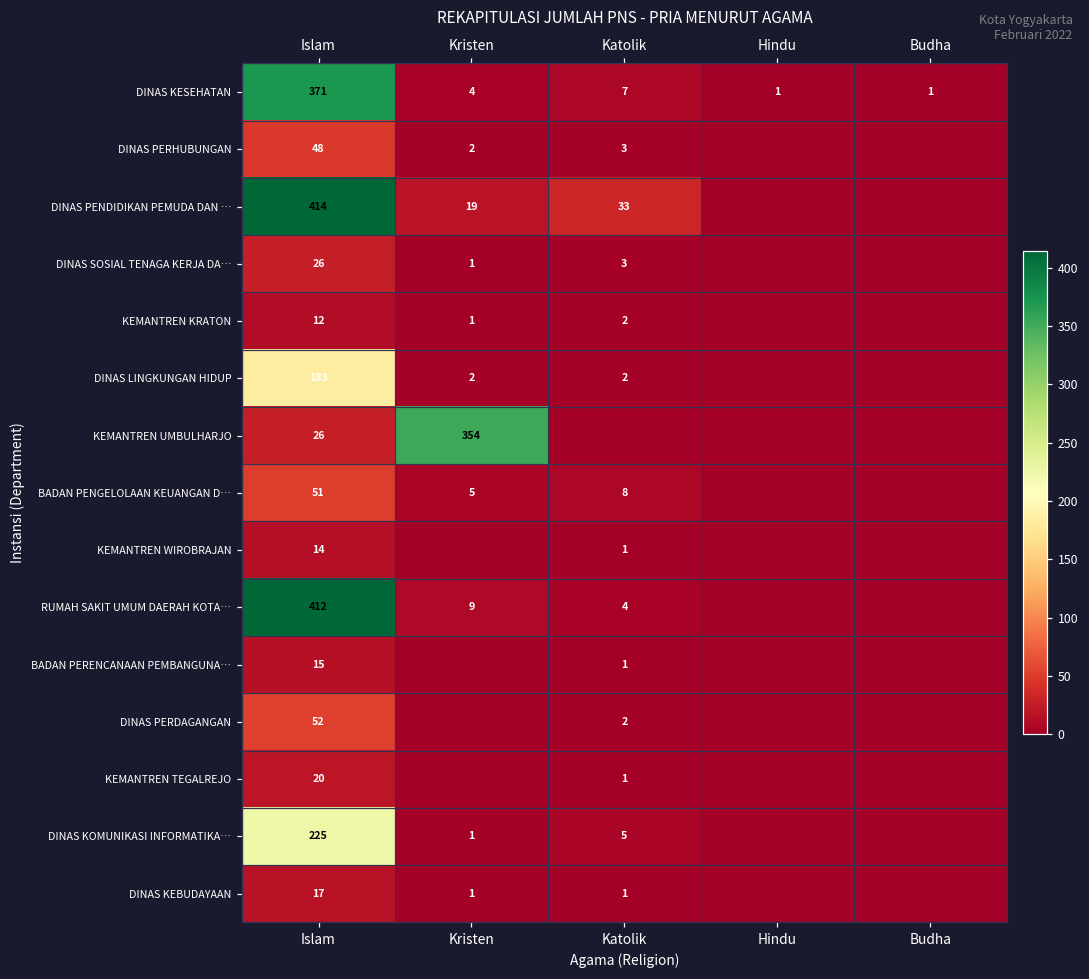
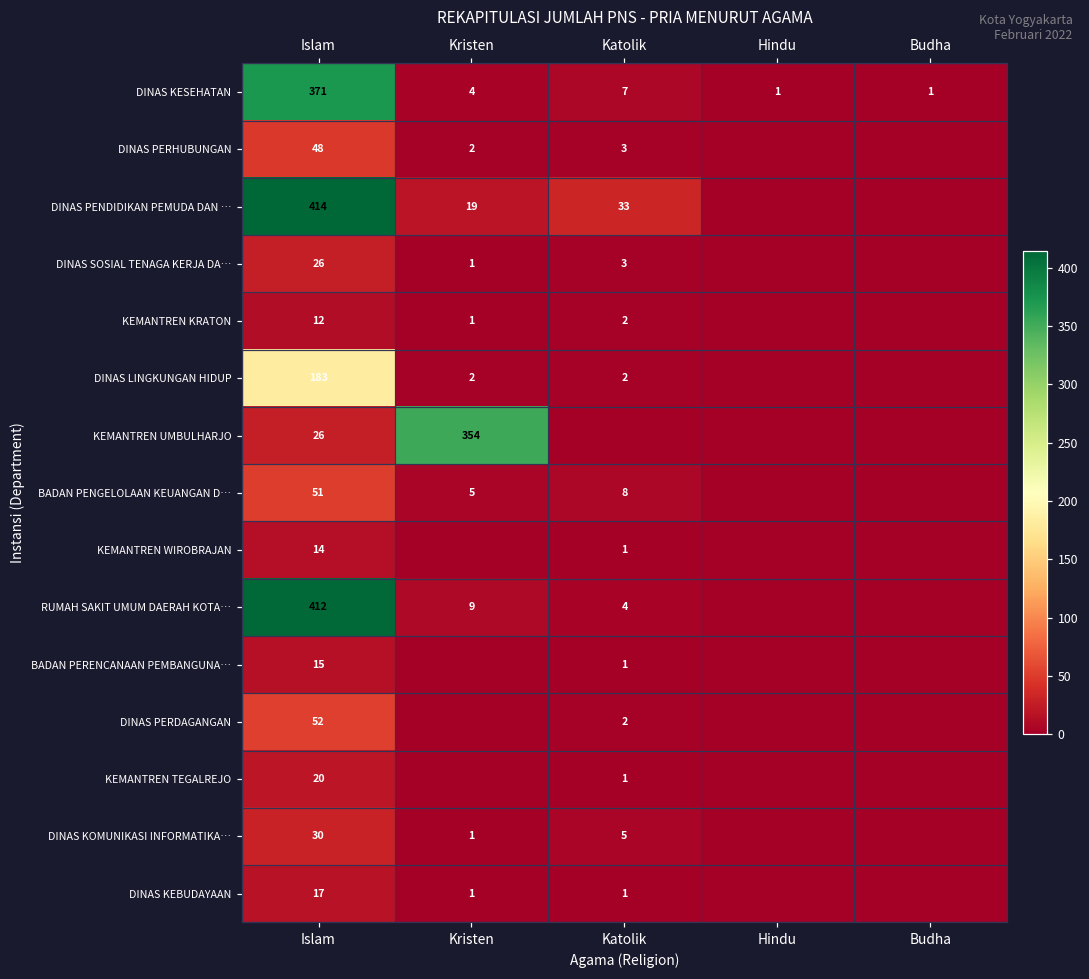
DINAS KOMUNIKASI INFORMATIKA…, Islam: 225 -> 30
